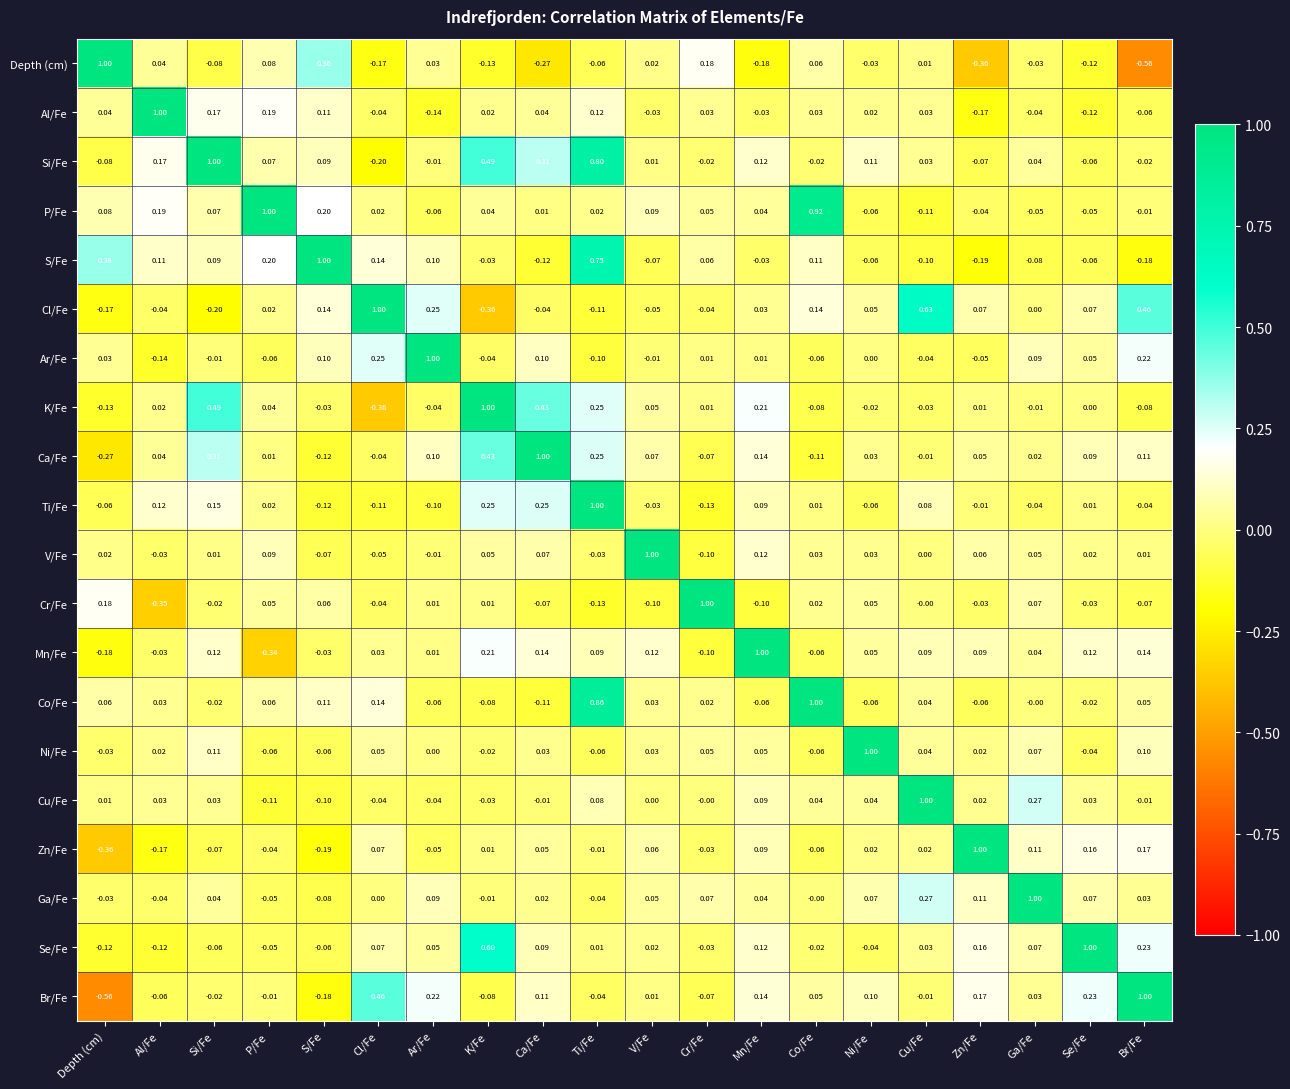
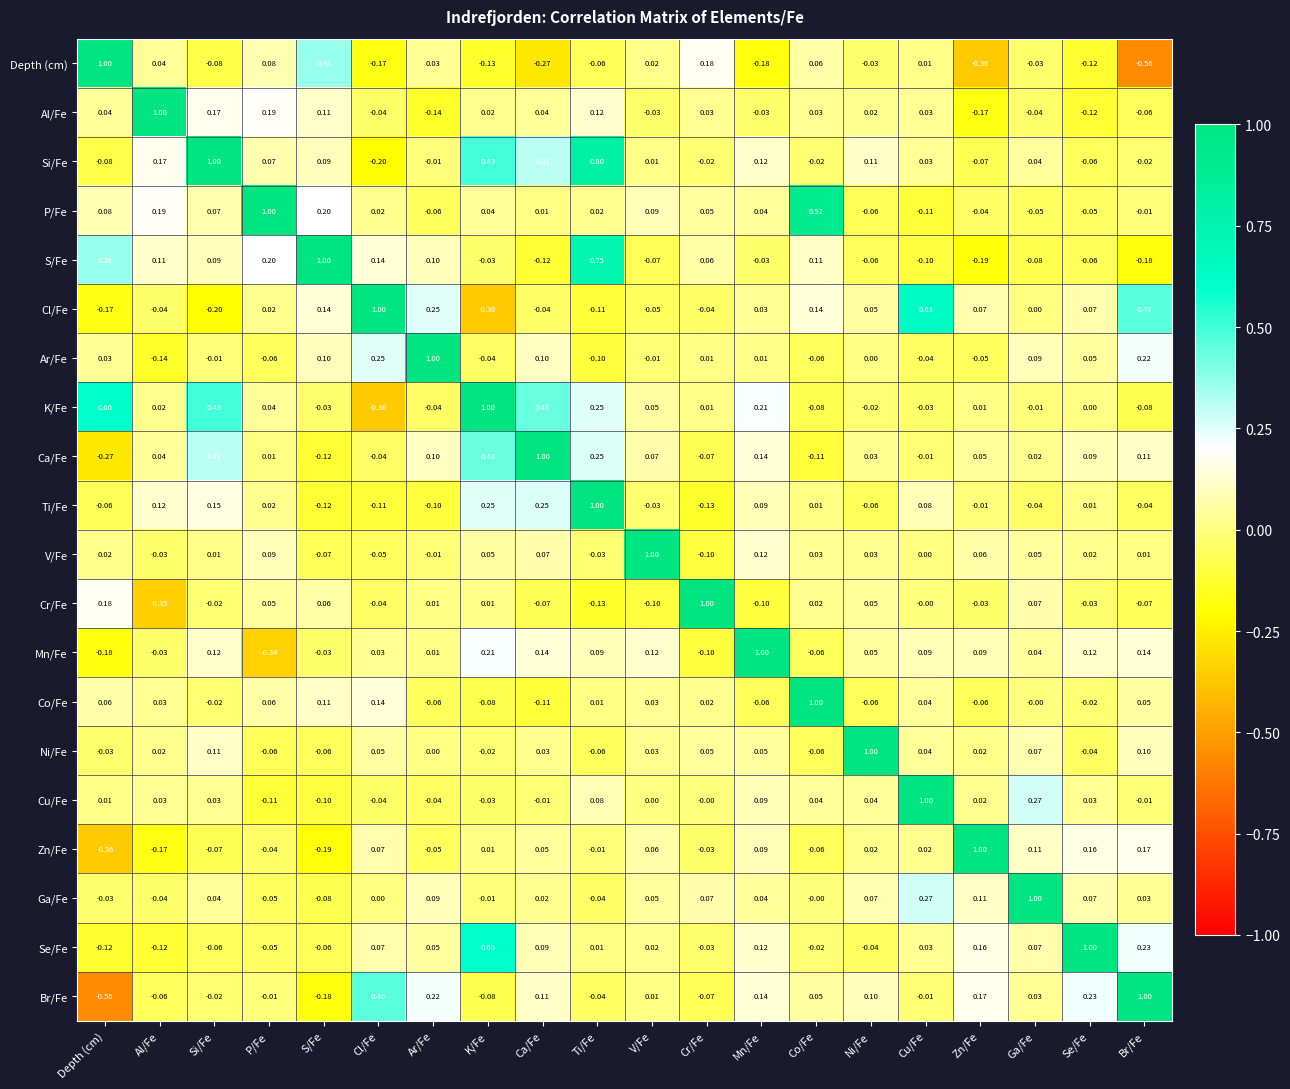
K/Fe, Depth (cm): -0.13 -> 0.60
Co/Fe, Ti/Fe: 0.86 -> 0.01
